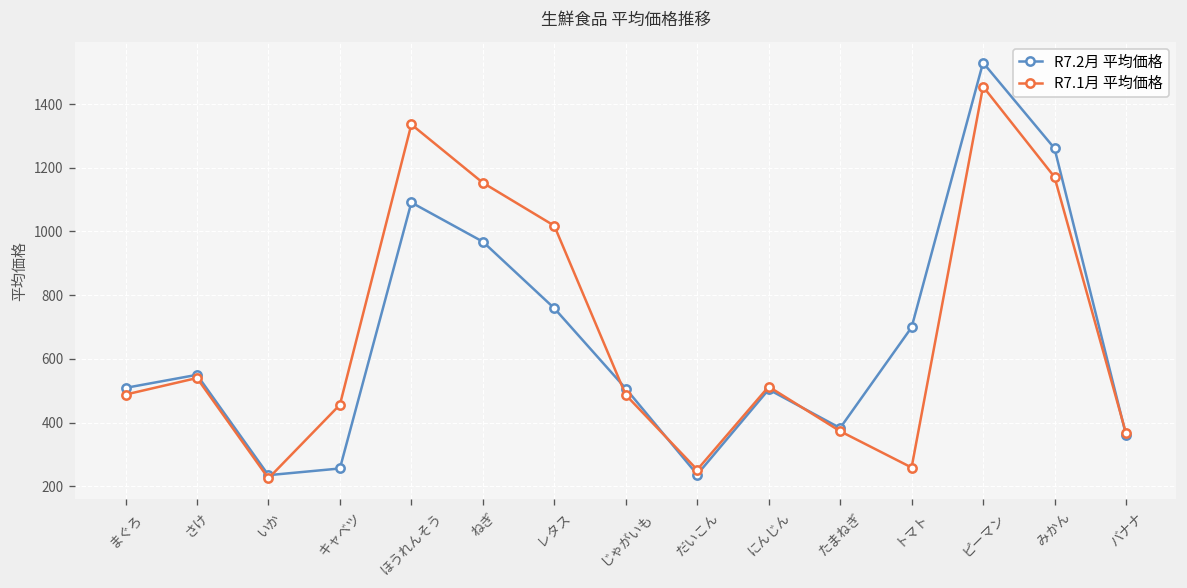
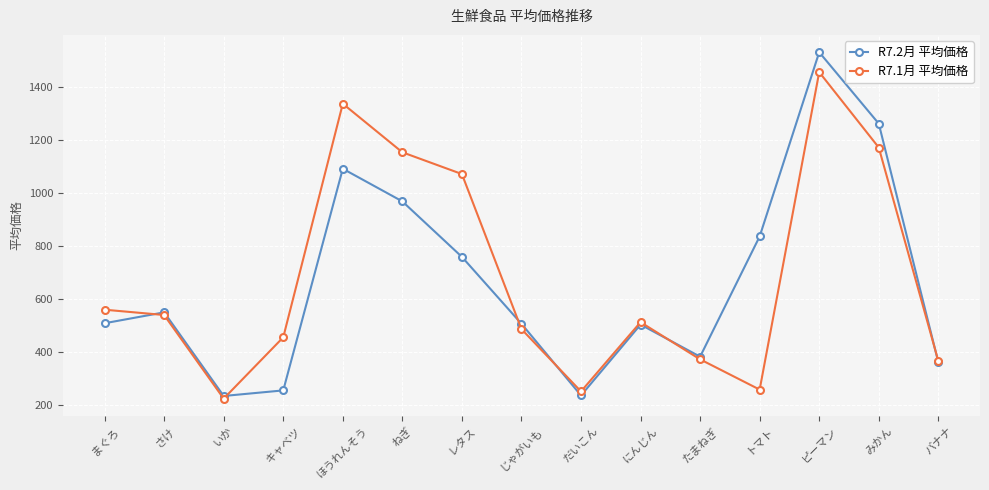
R7.1月 平均価格, まぐろ: 490 -> 560
R7.1月 平均価格, レタス: 1020 -> 1070
R7.2月 平均価格, トマト: 700 -> 840
